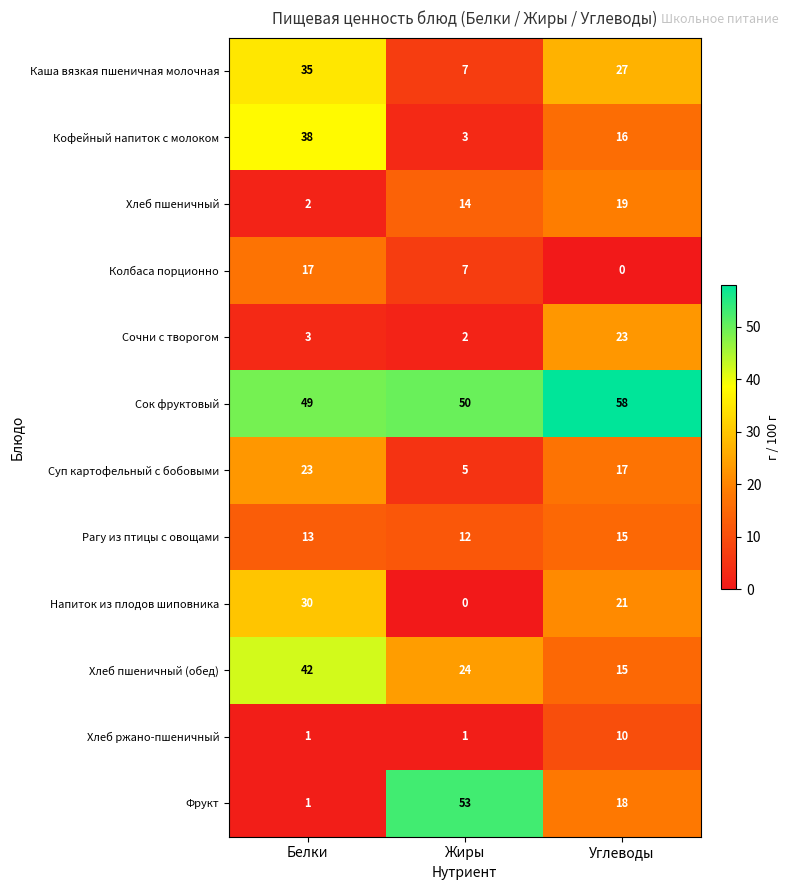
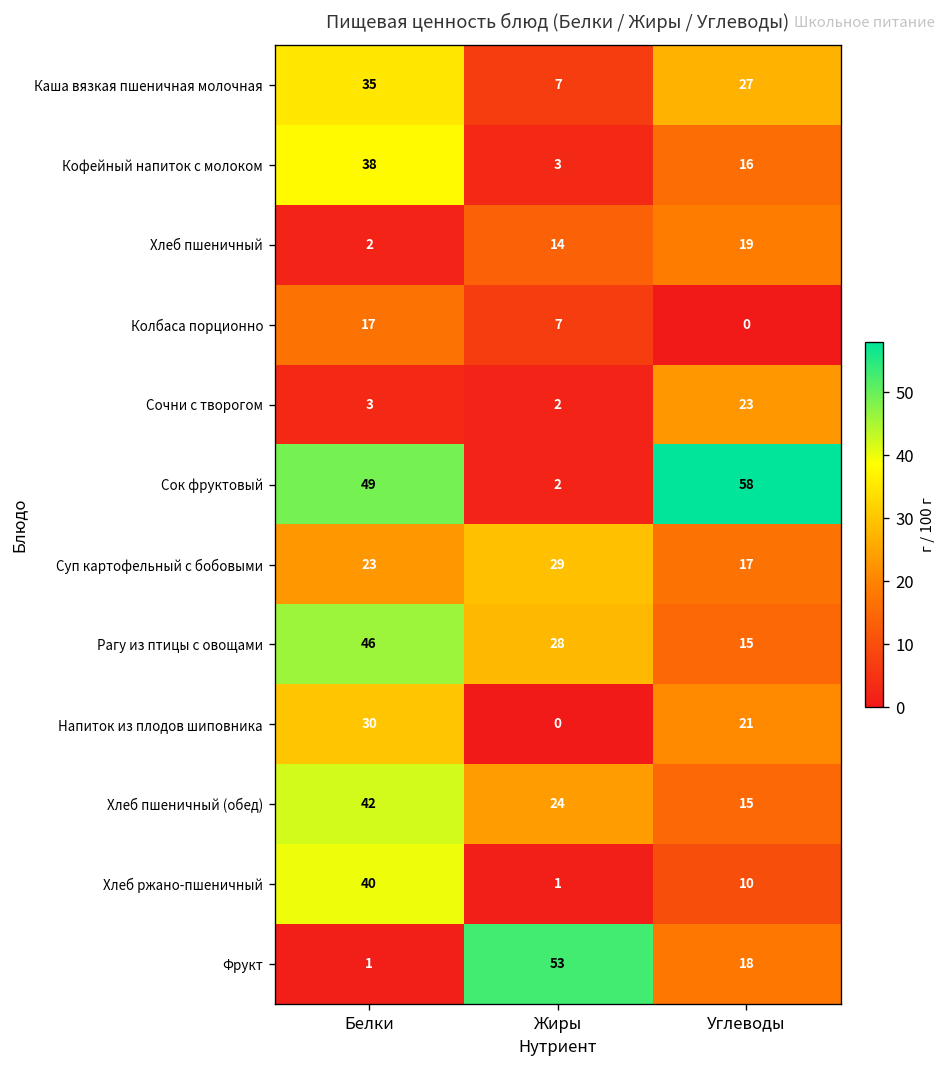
Сок фруктовый, Жиры: 50 -> 2
Суп картофельный с бобовыми, Жиры: 5 -> 29
Рагу из птицы с овощами, Белки: 13 -> 46
Рагу из птицы с овощами, Жиры: 12 -> 28
Хлеб ржано-пшеничный, Белки: 1 -> 40
